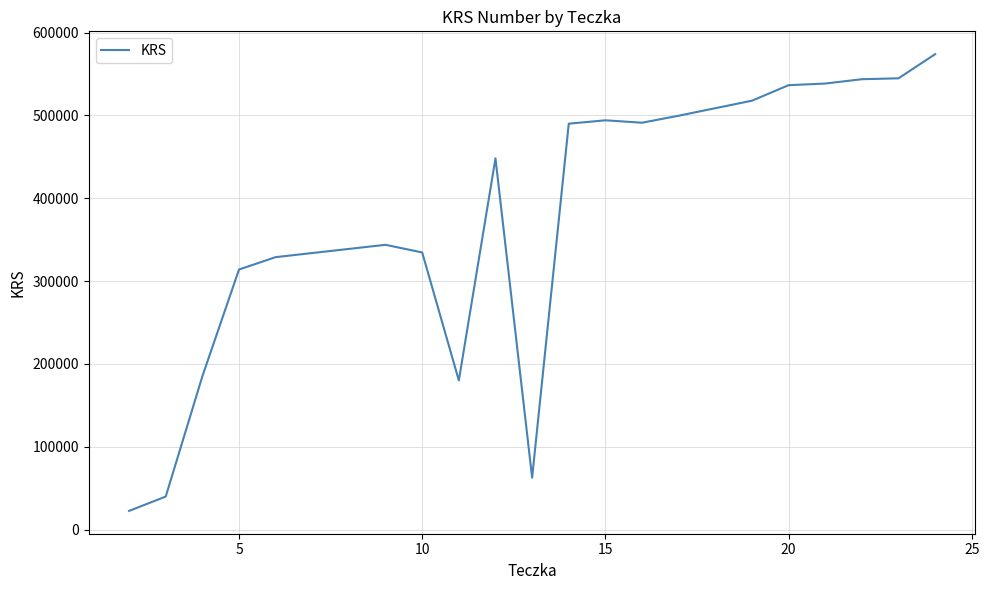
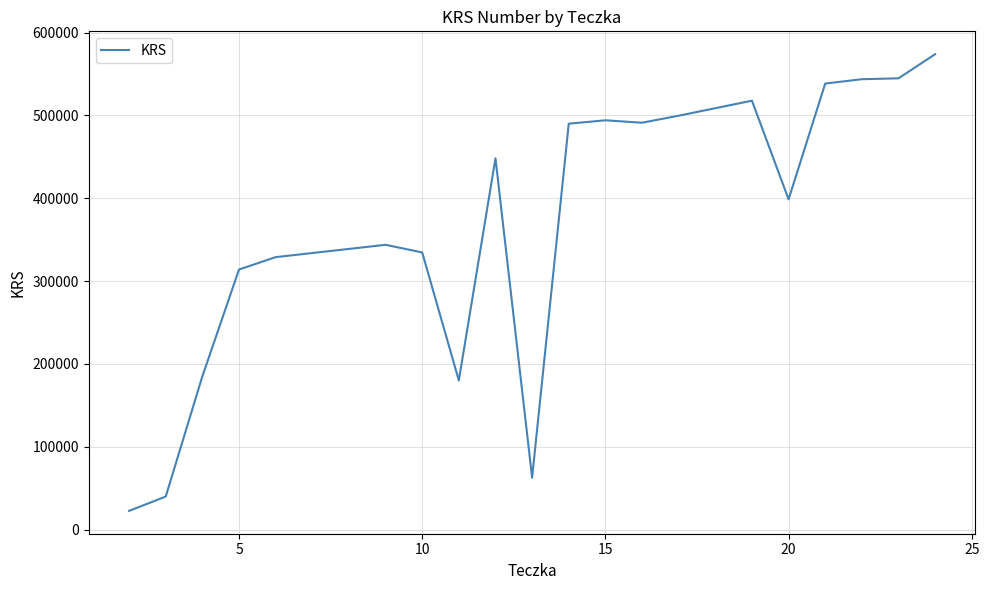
20: 540000 -> 400000
